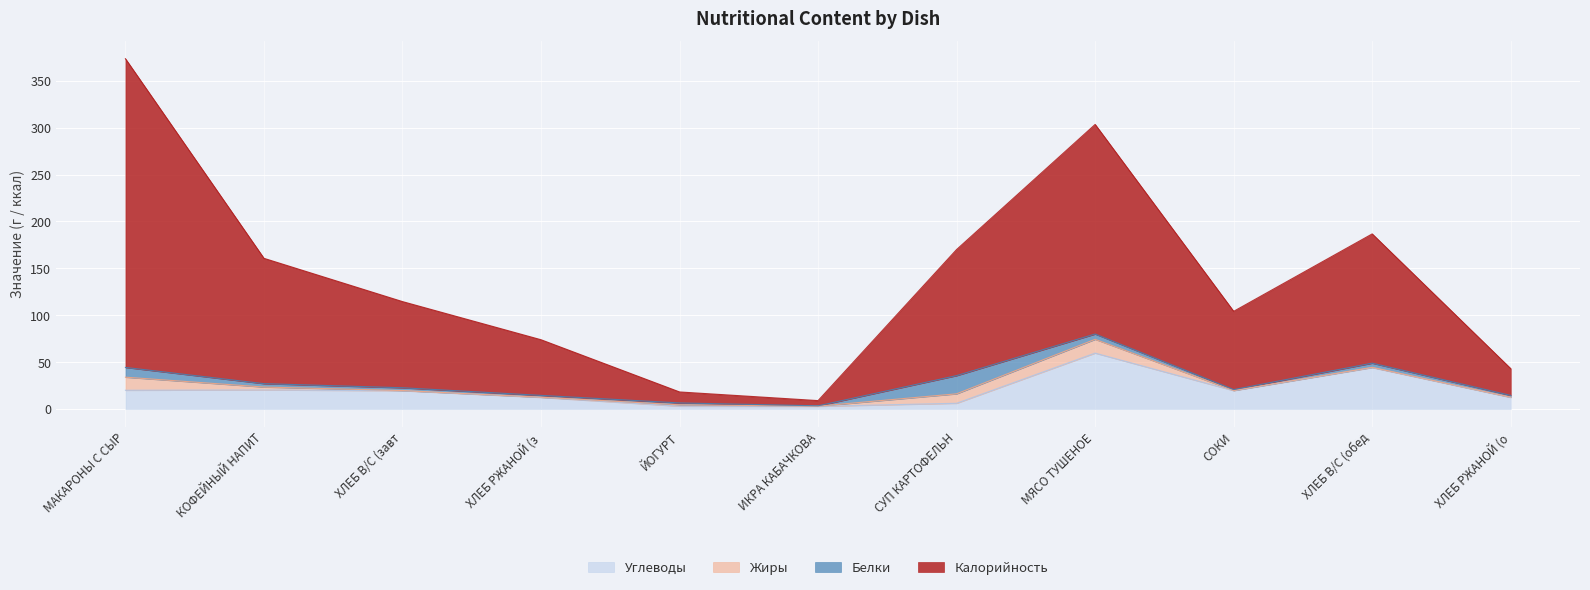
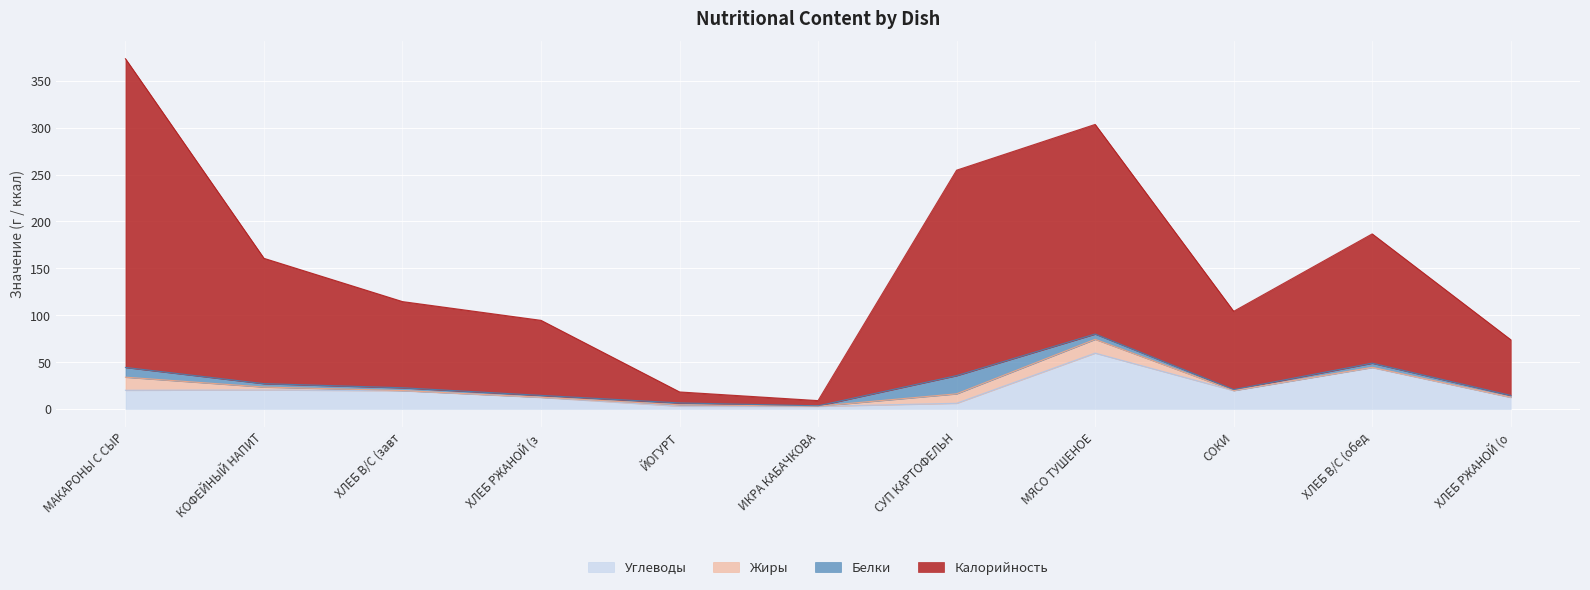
Калорийность, ХЛЕБ РЖАНОЙ (з: 60 -> 80
Калорийность, СУП КАРТОФЕЛЬН: 130 -> 220
Калорийность, ХЛЕБ РЖАНОЙ (о: 30 -> 60
